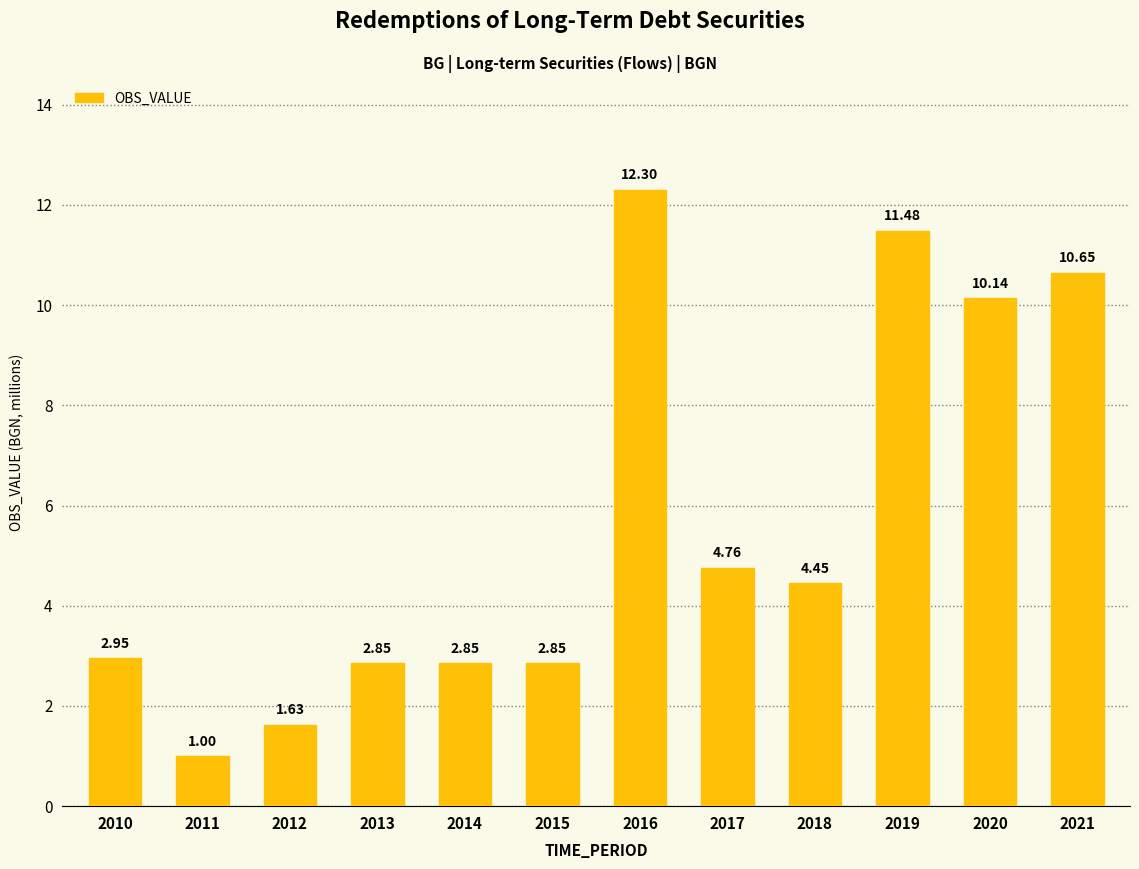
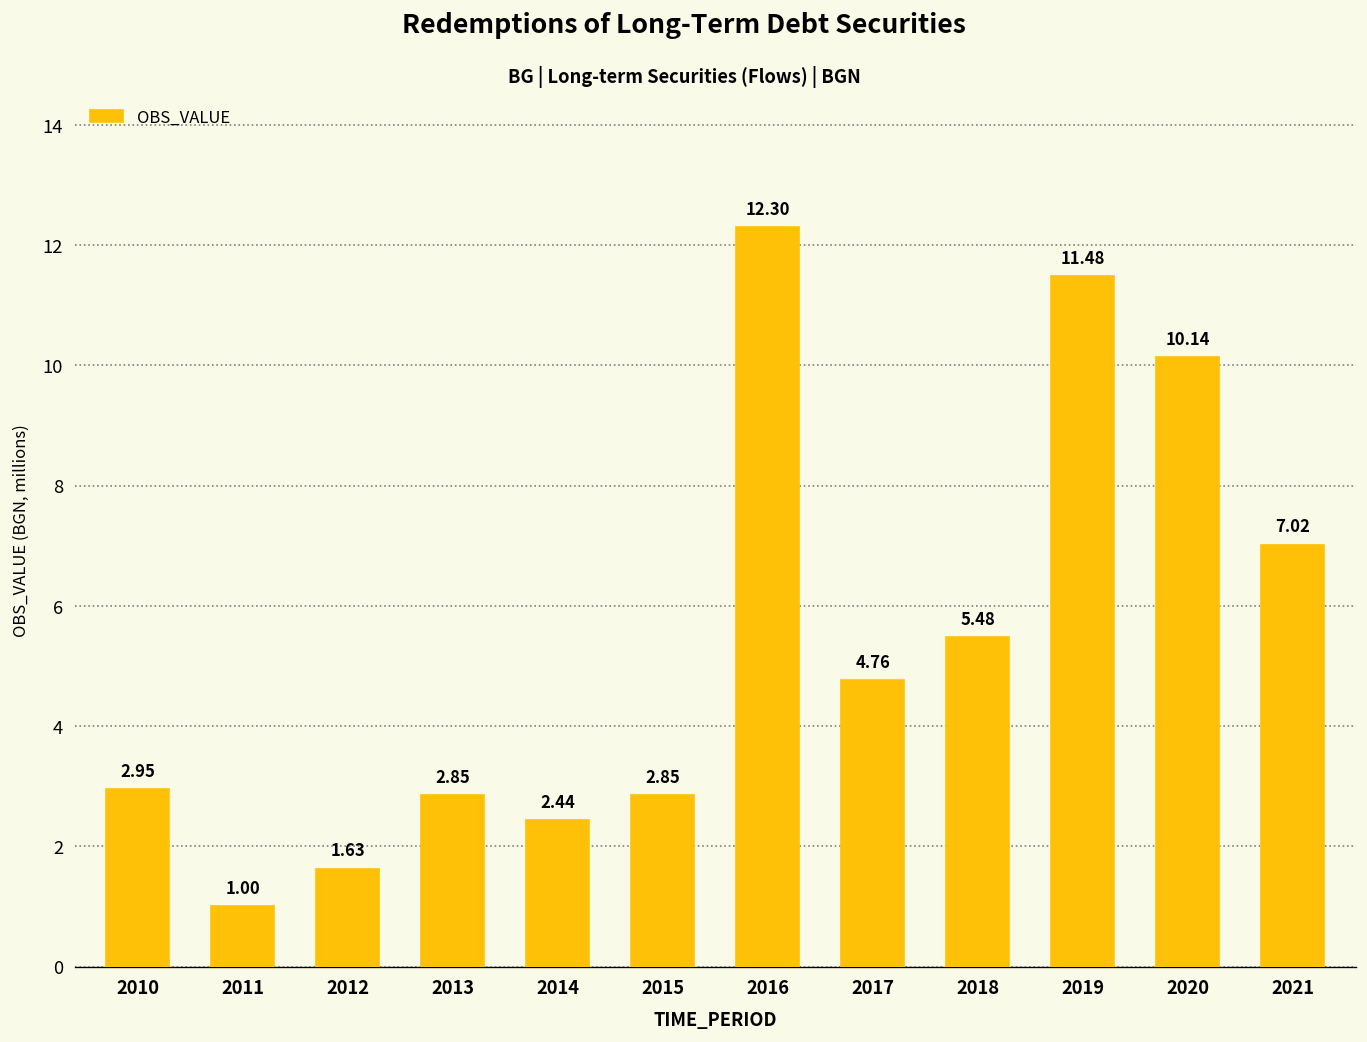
2014: 2.85 -> 2.44
2018: 4.45 -> 5.48
2021: 10.65 -> 7.02
